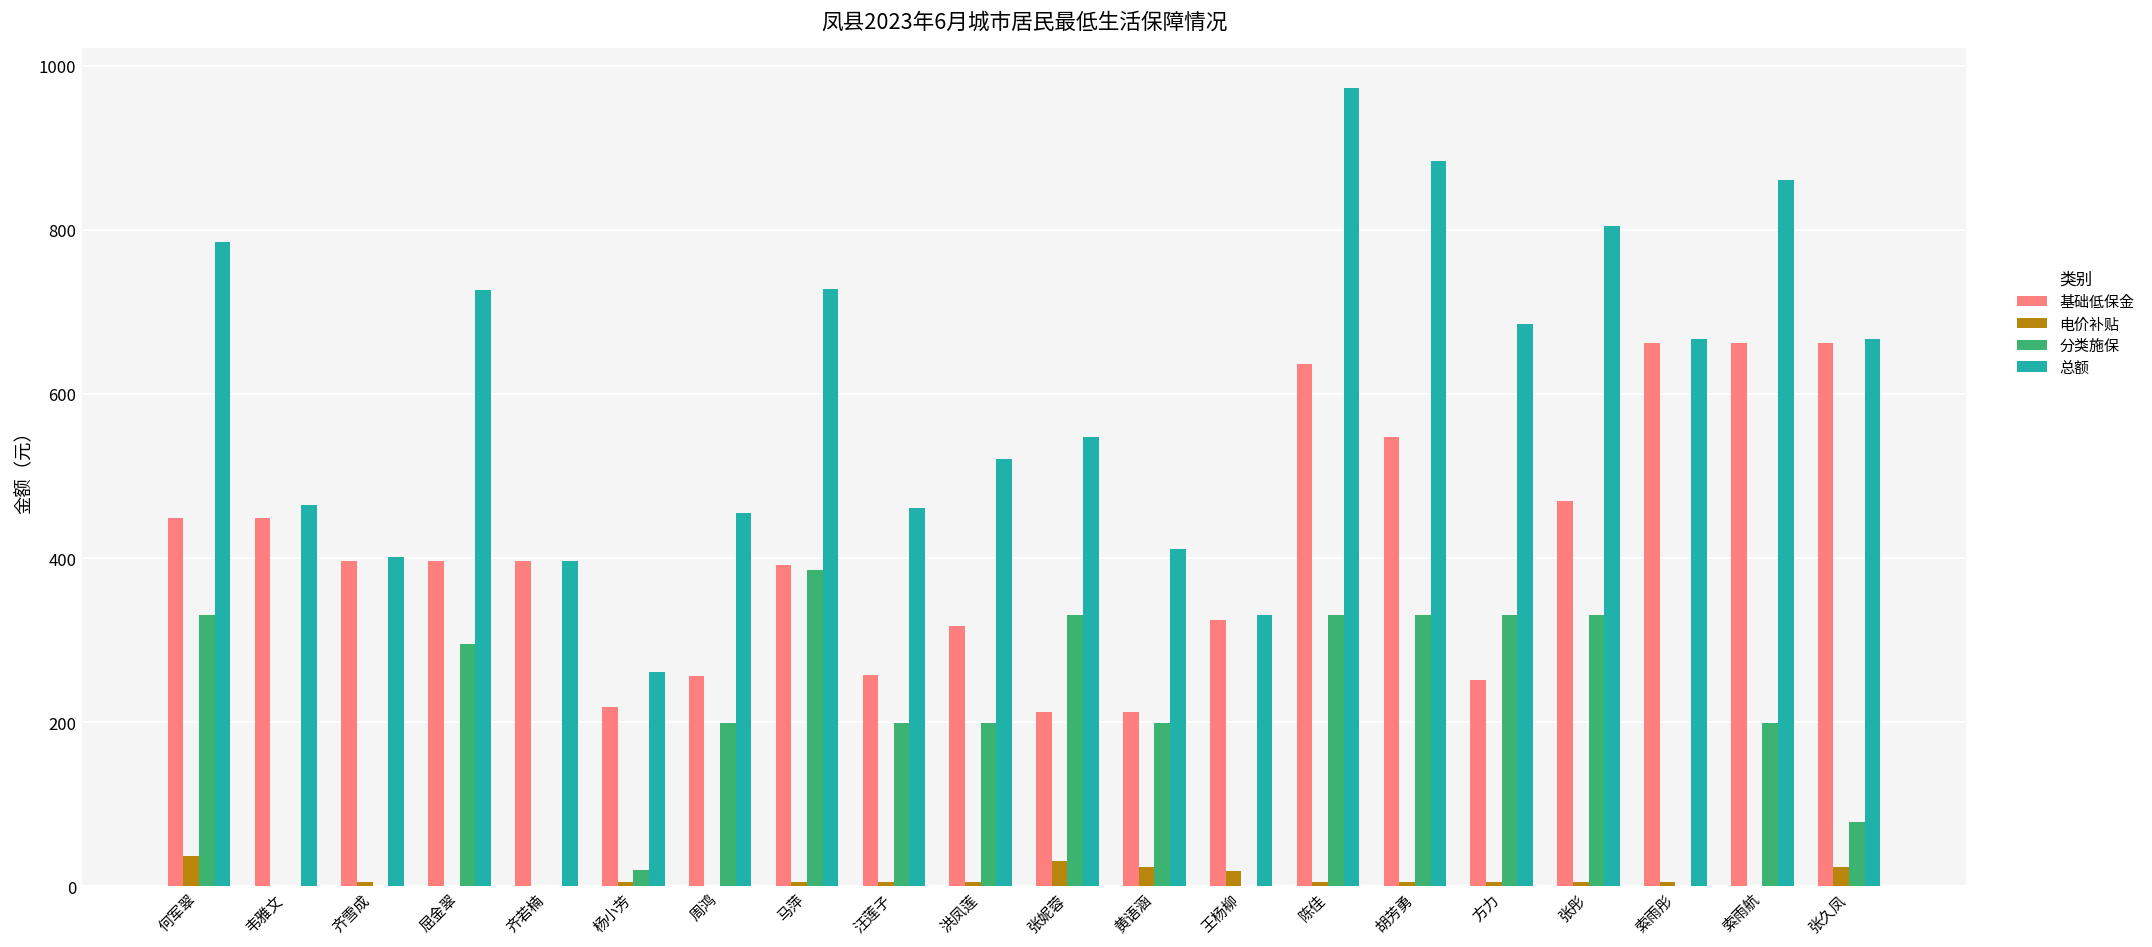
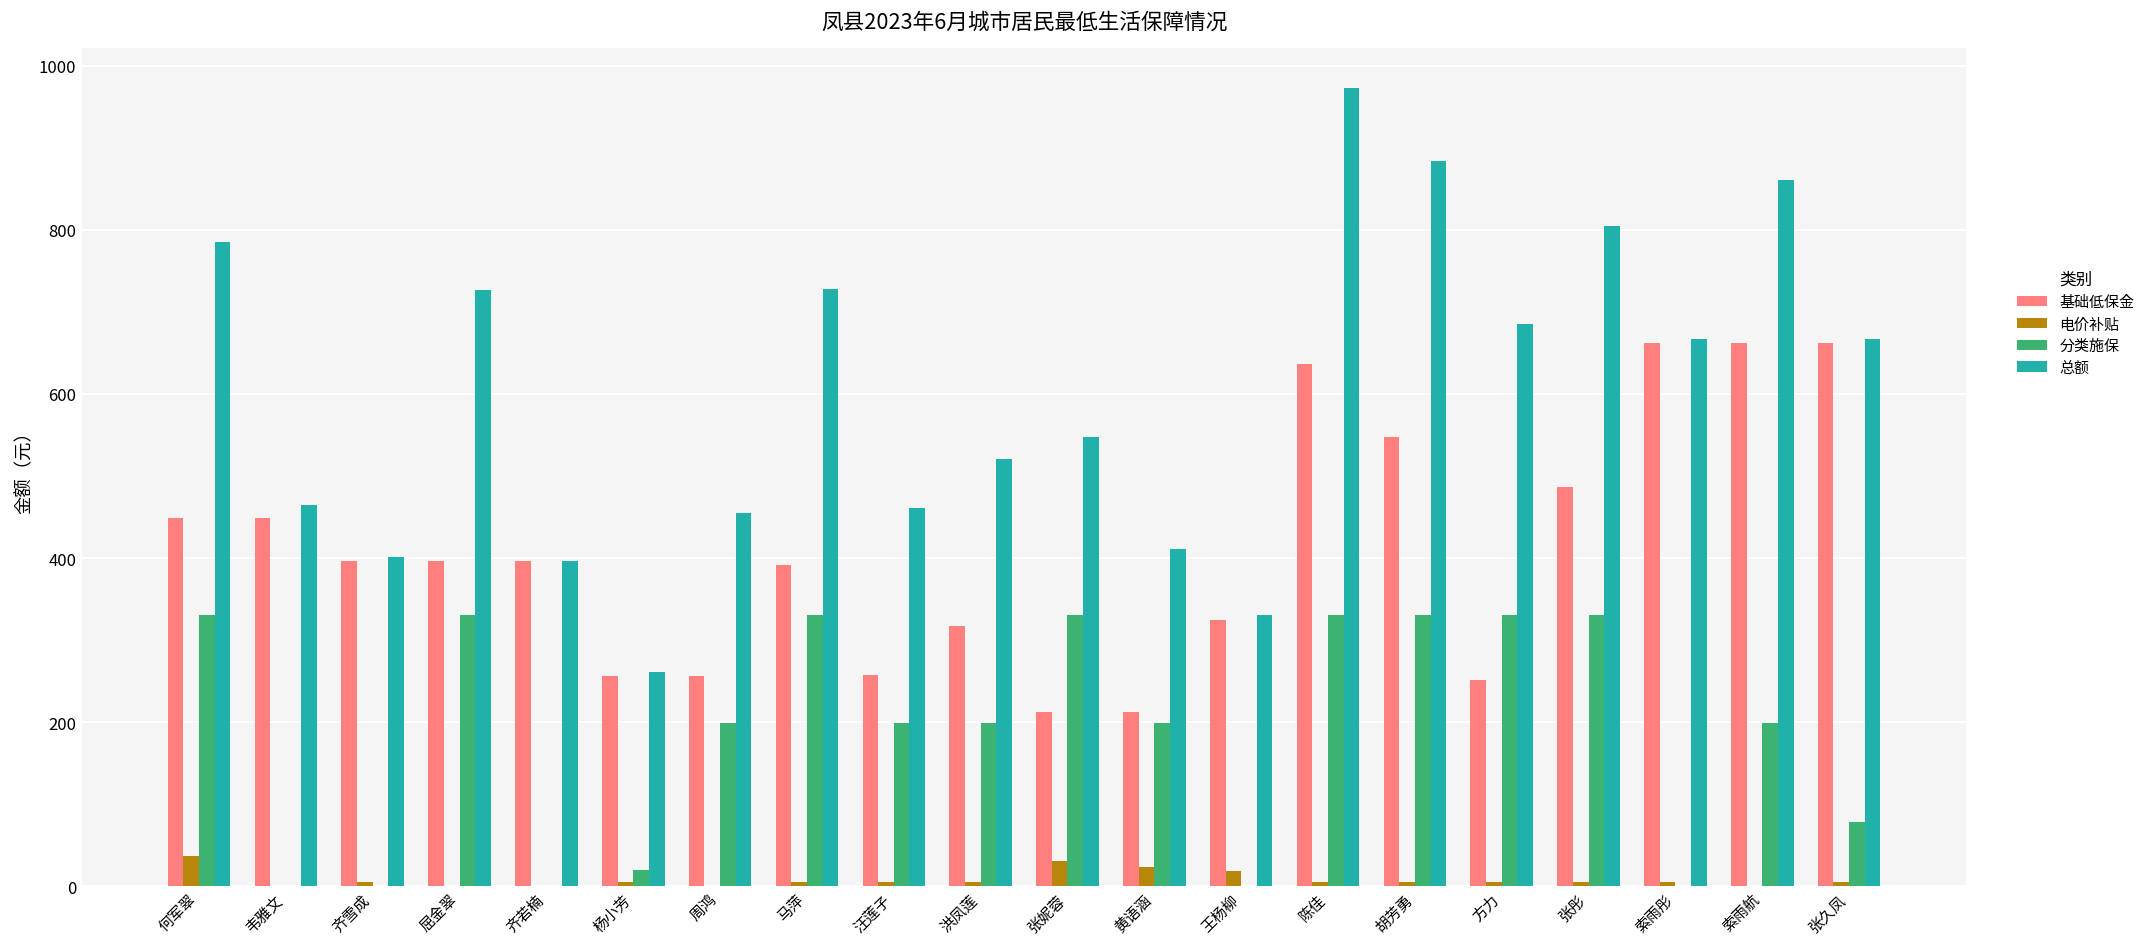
分类施保, 屈金翠: 300 -> 330
基础低保金, 杨小芳: 220 -> 260
分类施保, 马萍: 390 -> 330
基础低保金, 张彤: 470 -> 490
电价补贴, 张久凤: 20 -> 10
